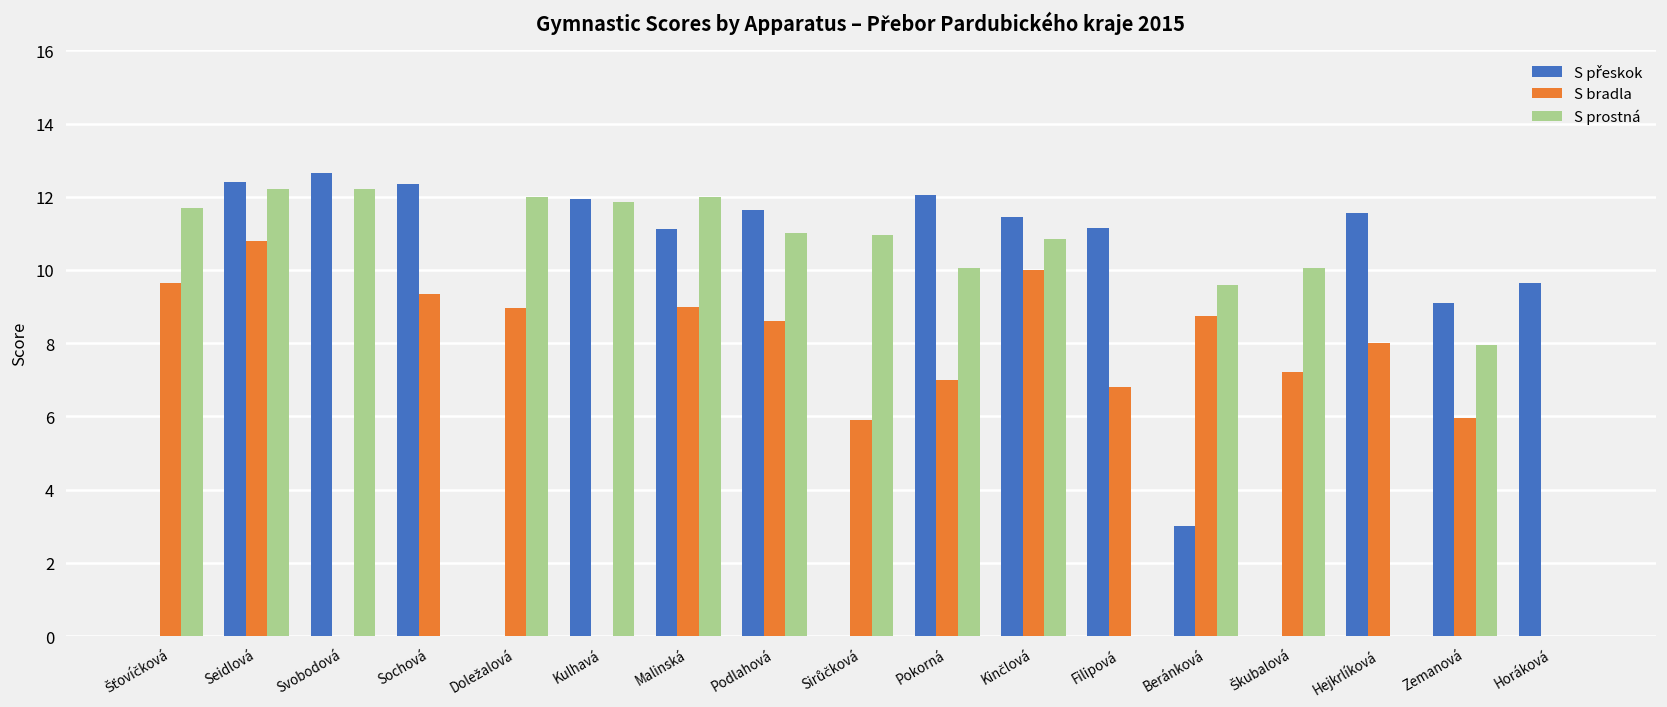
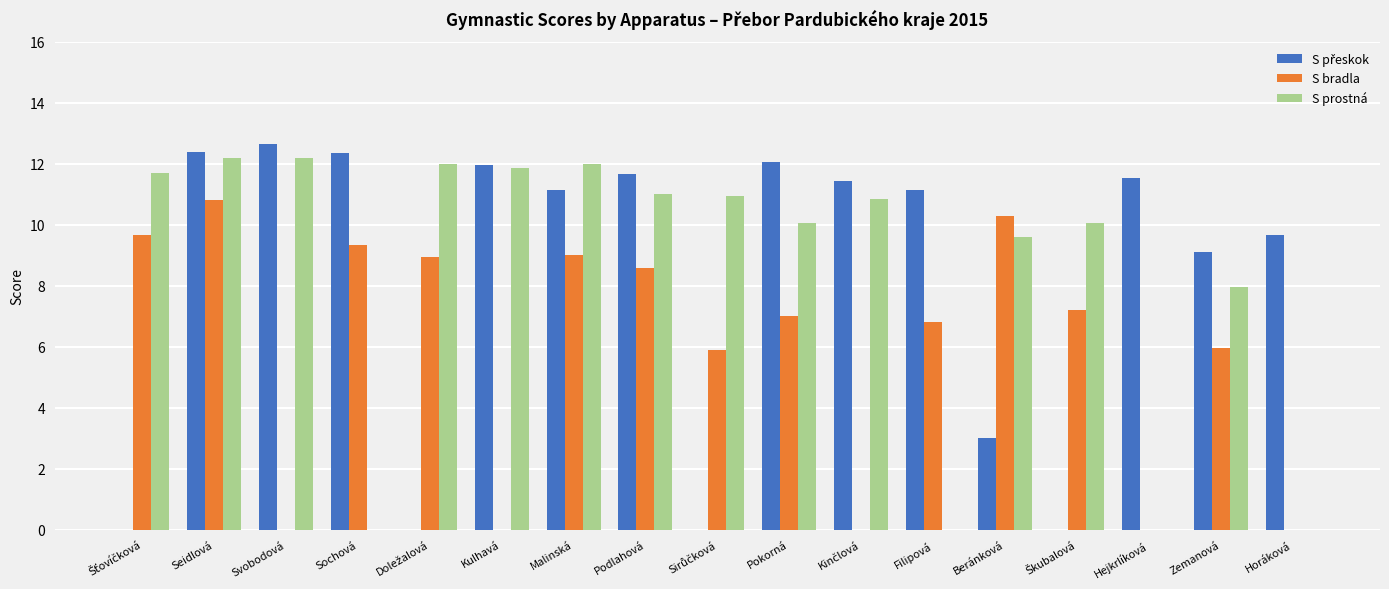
S bradla, Kinčlová: 10 -> 0
S bradla, Beránková: 8.8 -> 10.3
S bradla, Hejkrlíková: 8 -> 0
